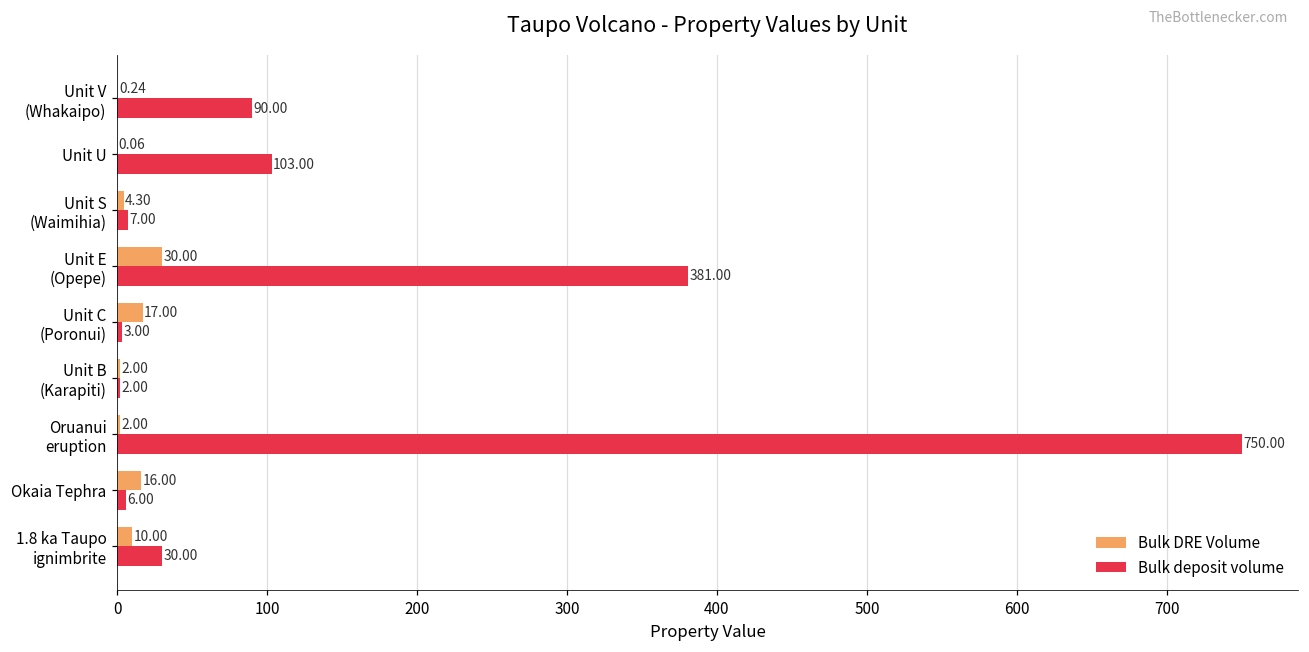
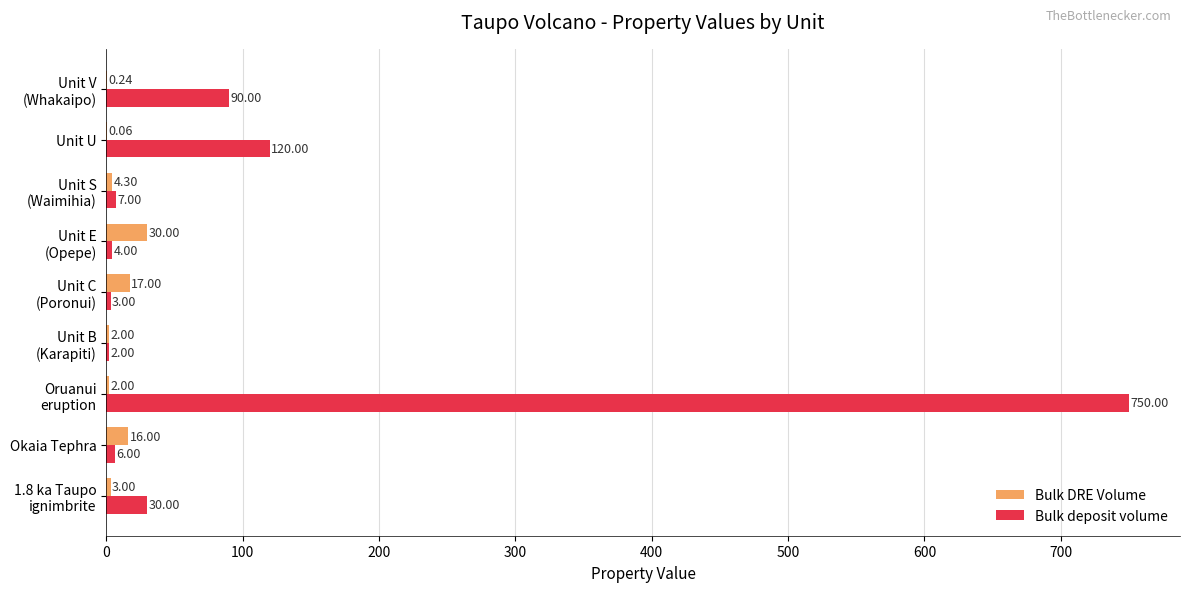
Bulk deposit volume, Unit U: 103.00 -> 120.00
Bulk deposit volume, Unit E (Opepe): 381.00 -> 4.00
Bulk DRE Volume, 1.8 ka Taupo ignimbrite: 10.00 -> 3.00
